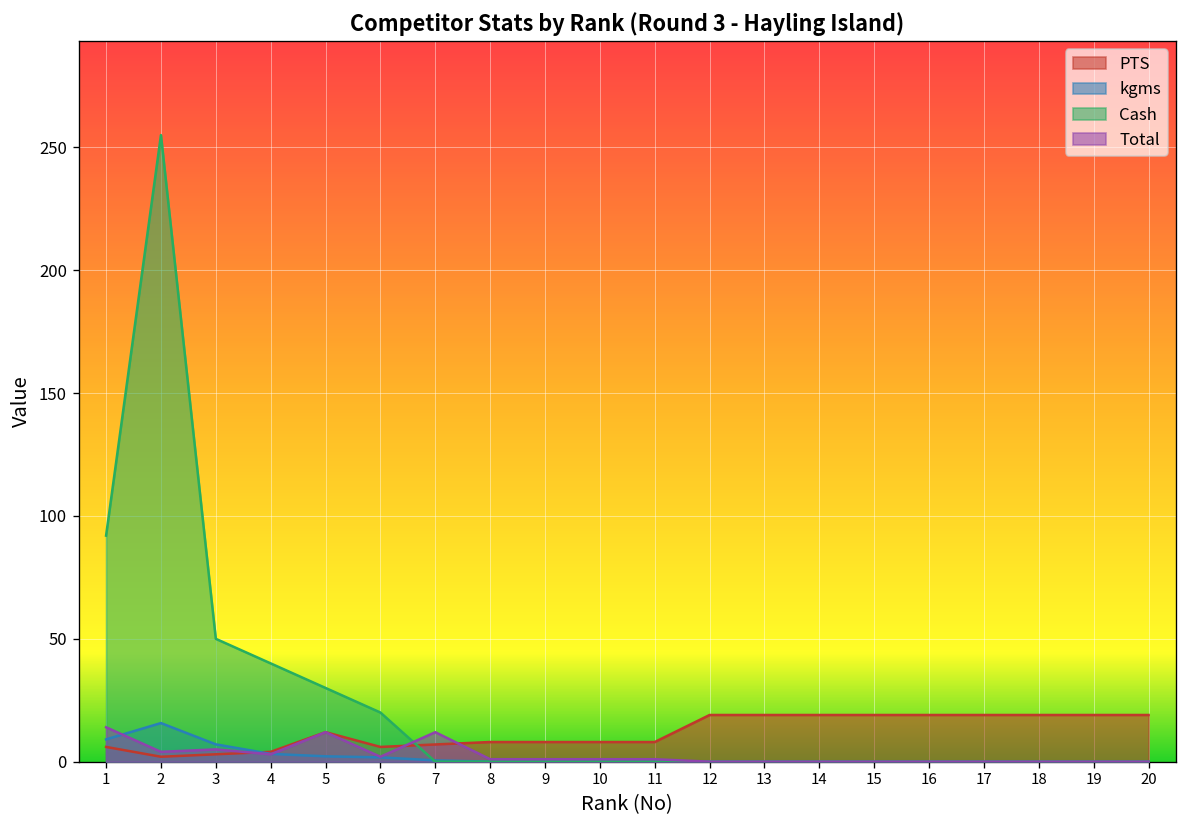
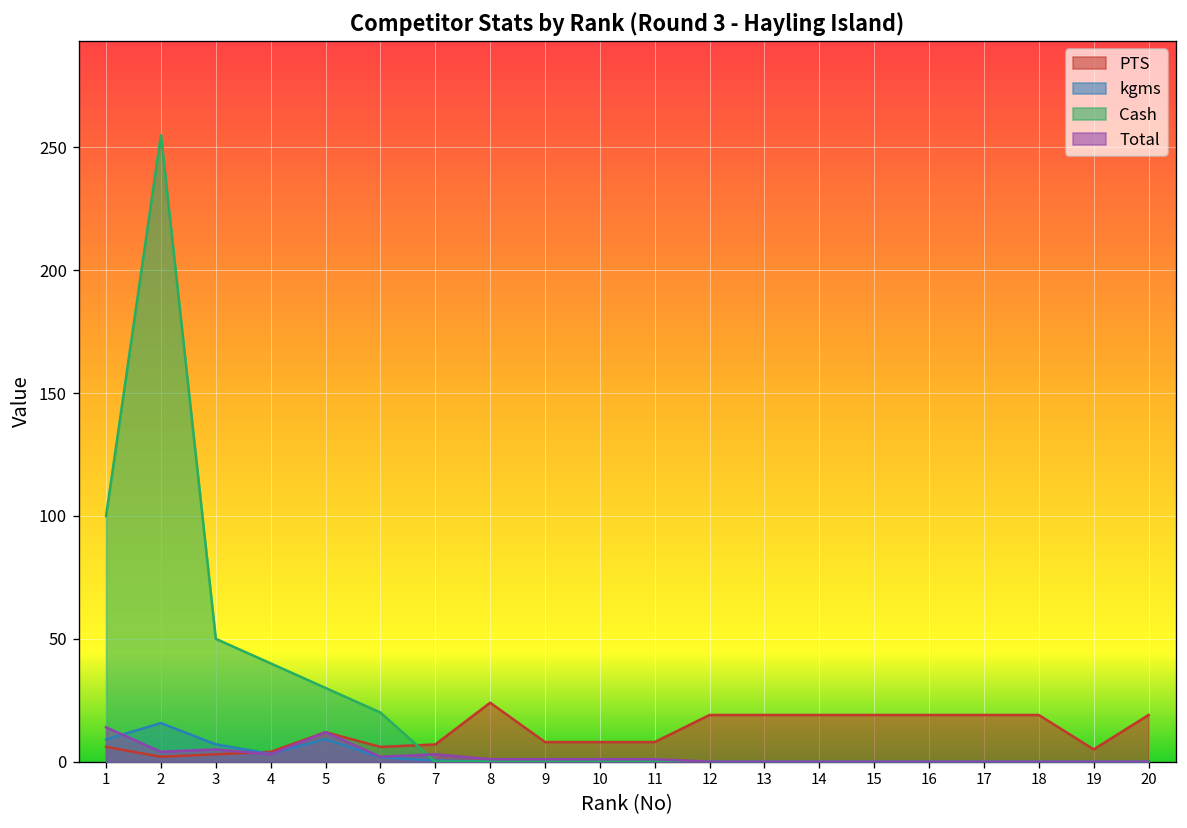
Cash, 1: 92 -> 100
kgms, 5: 2 -> 9
Total, 7: 12 -> 3
PTS, 8: 8 -> 24
PTS, 19: 19 -> 5
